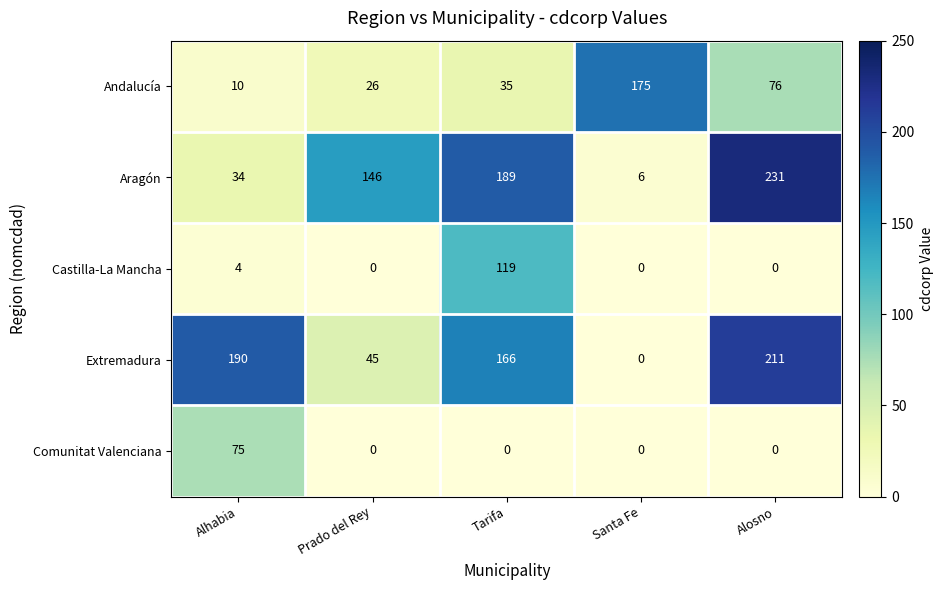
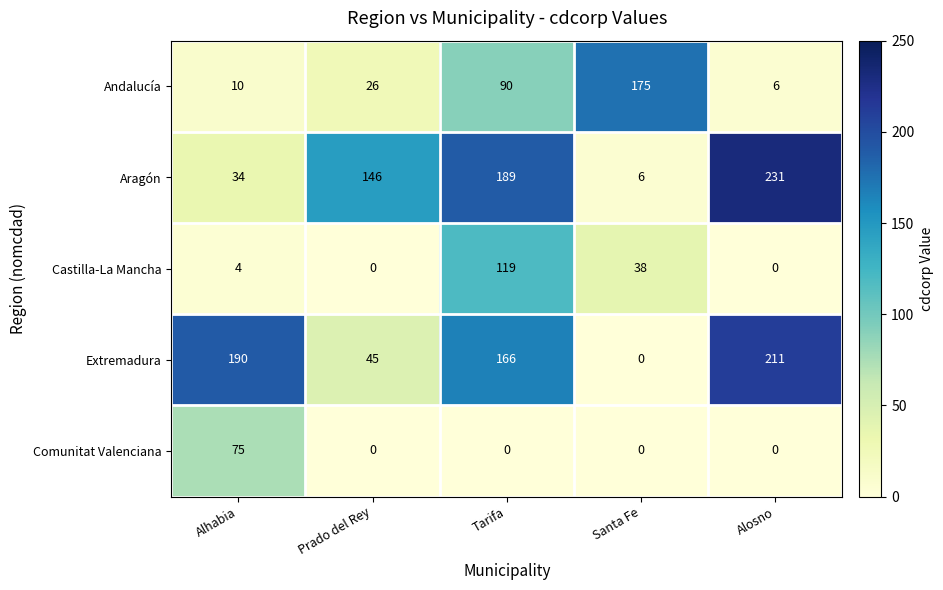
Andalucía, Tarifa: 35 -> 90
Andalucía, Alosno: 76 -> 6
Castilla-La Mancha, Santa Fe: 0 -> 38
